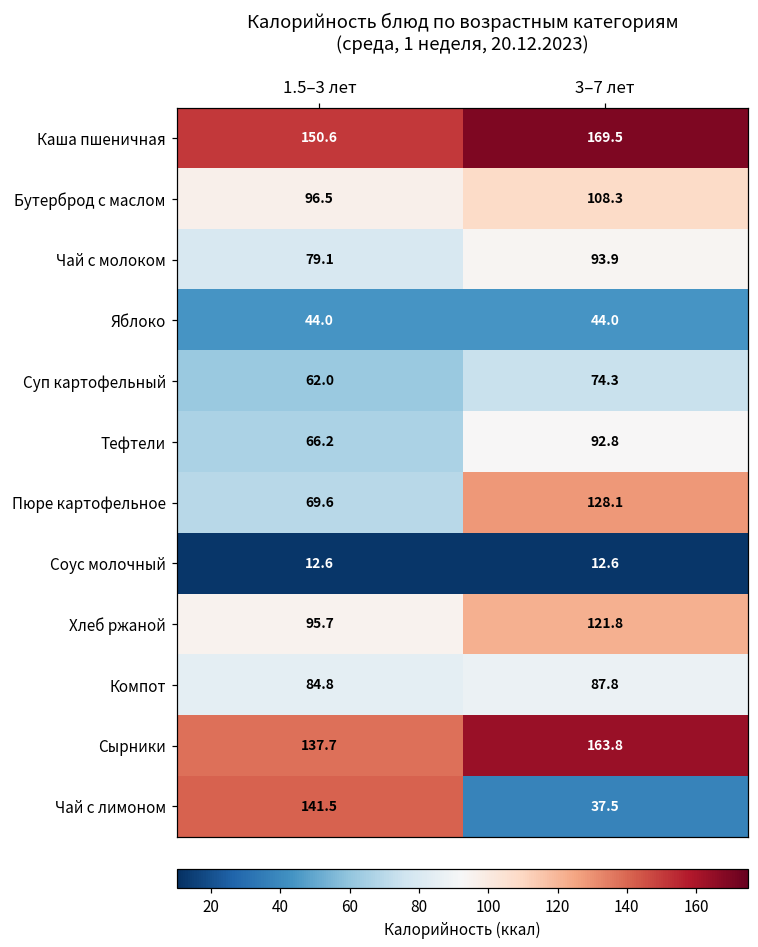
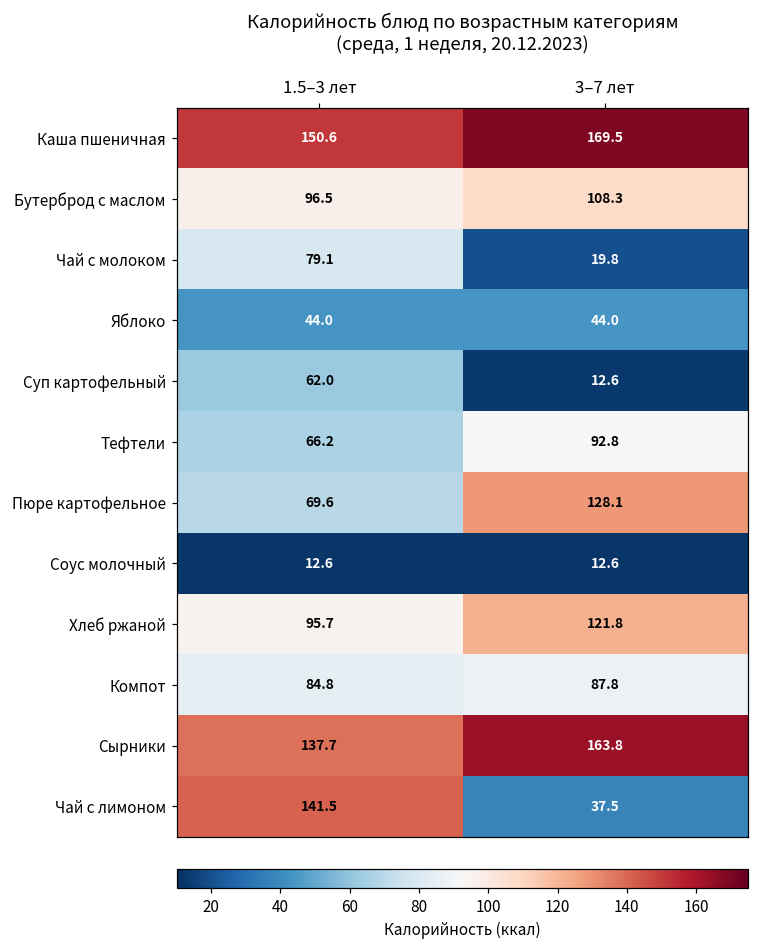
Чай с молоком, 3–7 лет: 93.9 -> 19.8
Суп картофельный, 3–7 лет: 74.3 -> 12.6
